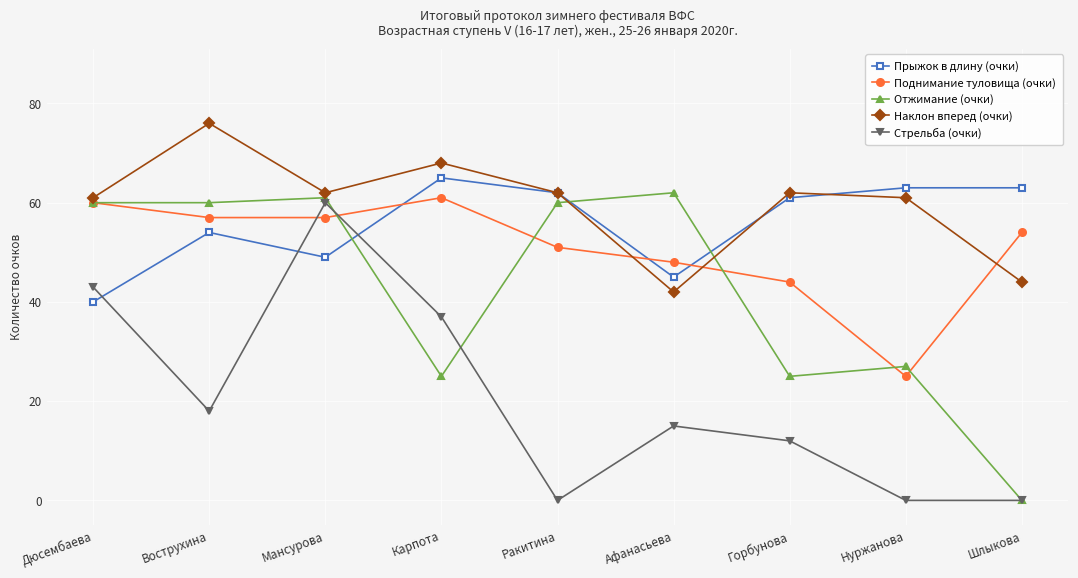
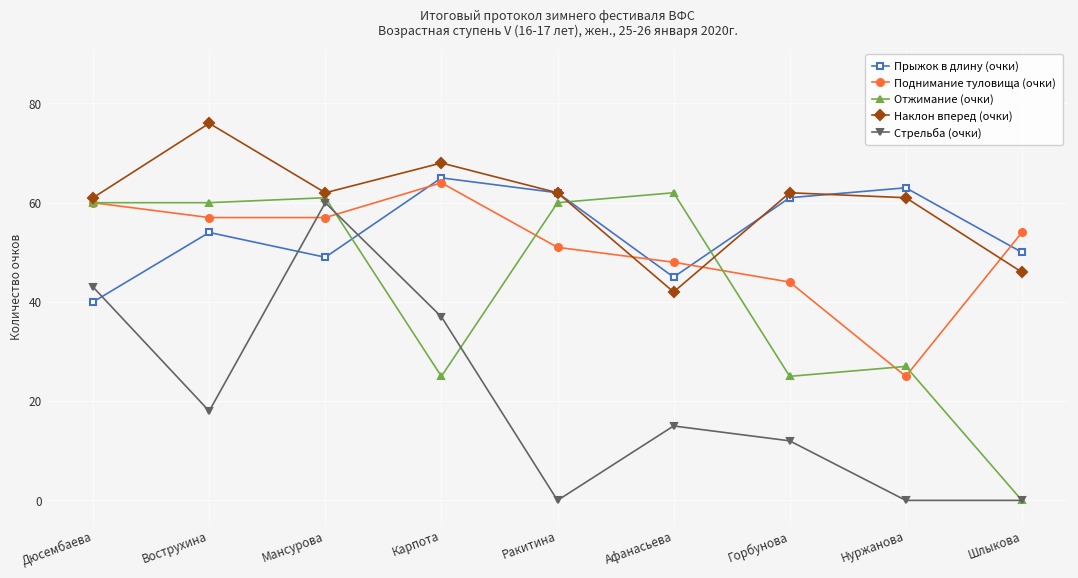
Поднимание туловища (очки), Карпота: 61 -> 64
Прыжок в длину (очки), Шлыкова: 63 -> 50
Наклон вперед (очки), Шлыкова: 44 -> 46
